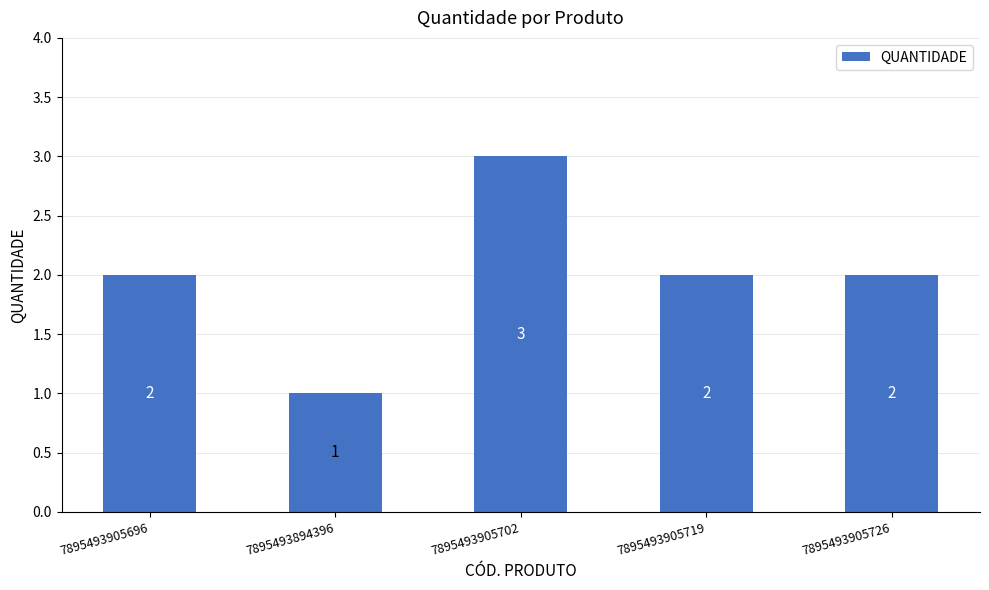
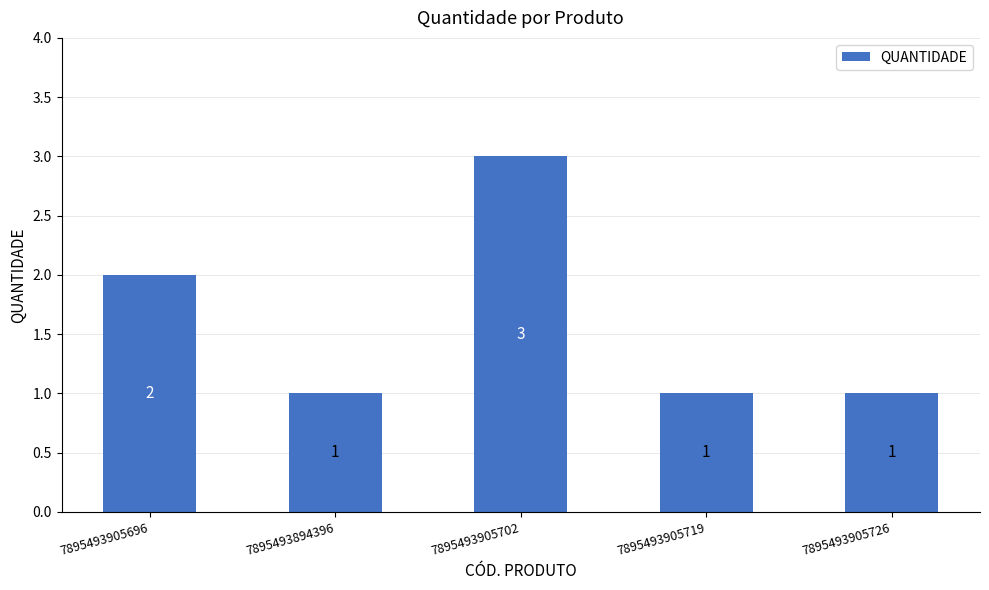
7895493905719: 2 -> 1
7895493905726: 2 -> 1
